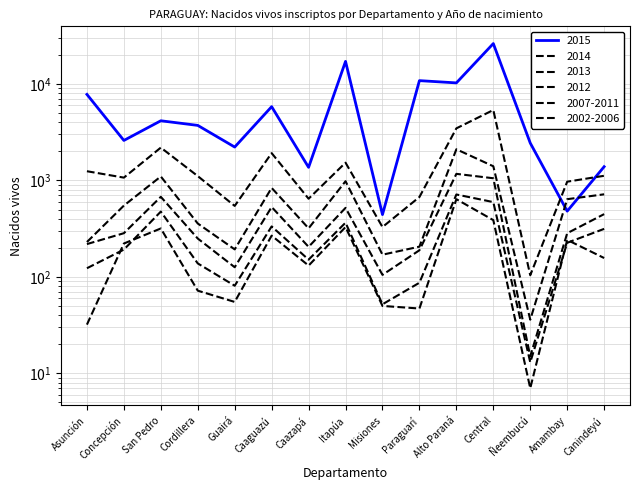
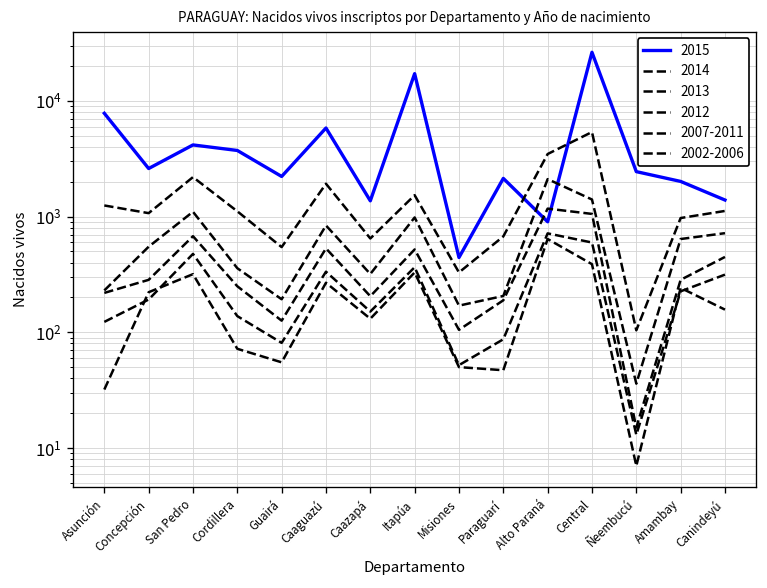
2015, Paraguarí: 11000 -> 2100
2015, Alto Paraná: 10000 -> 900
2015, Amambay: 500 -> 2000
